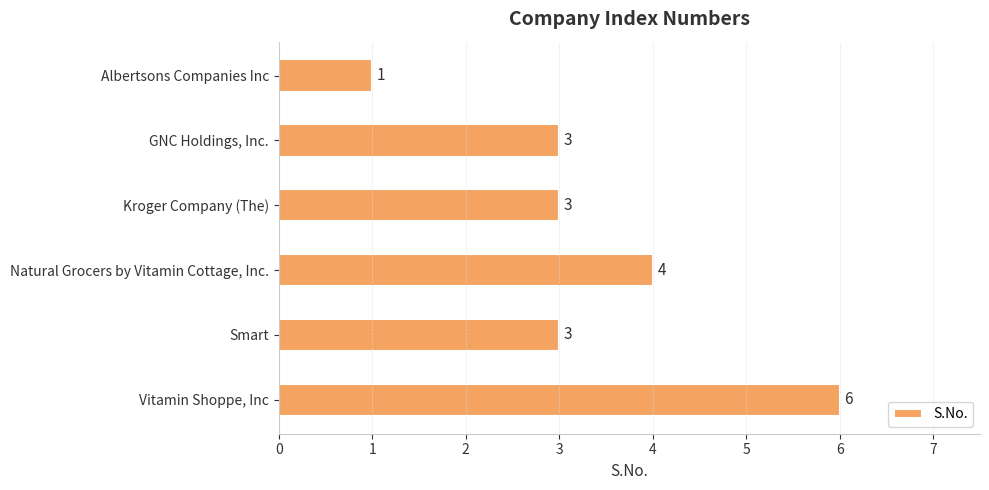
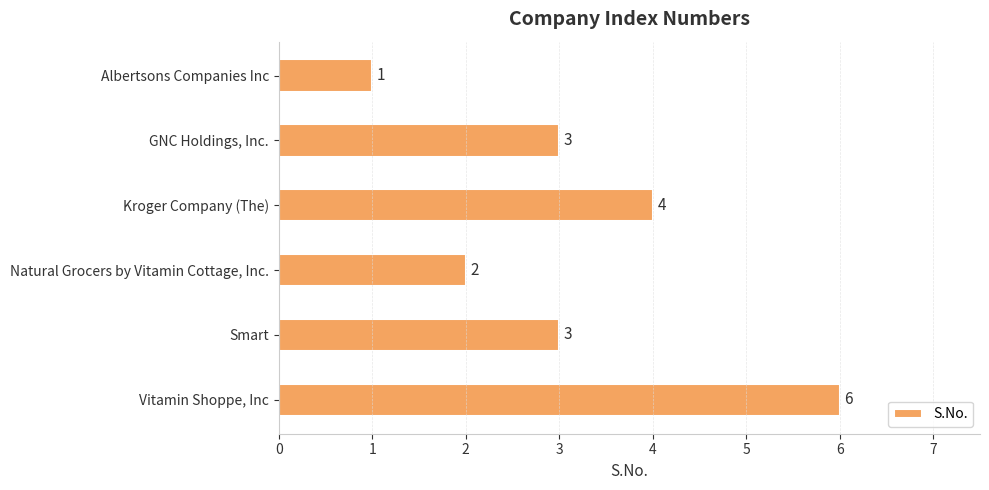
Kroger Company (The): 3 -> 4
Natural Grocers by Vitamin Cottage, Inc.: 4 -> 2
